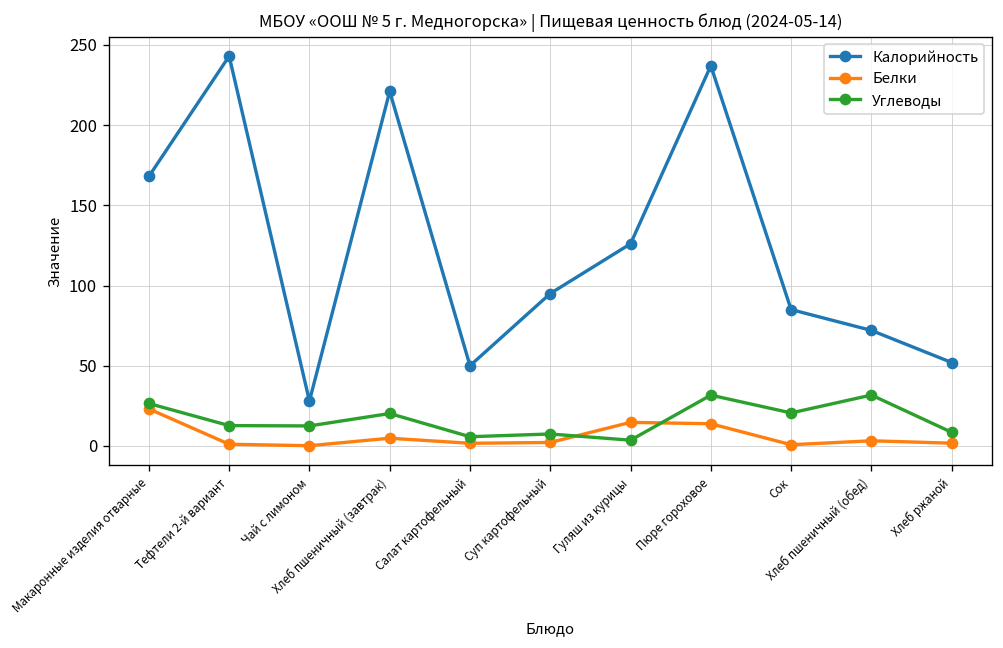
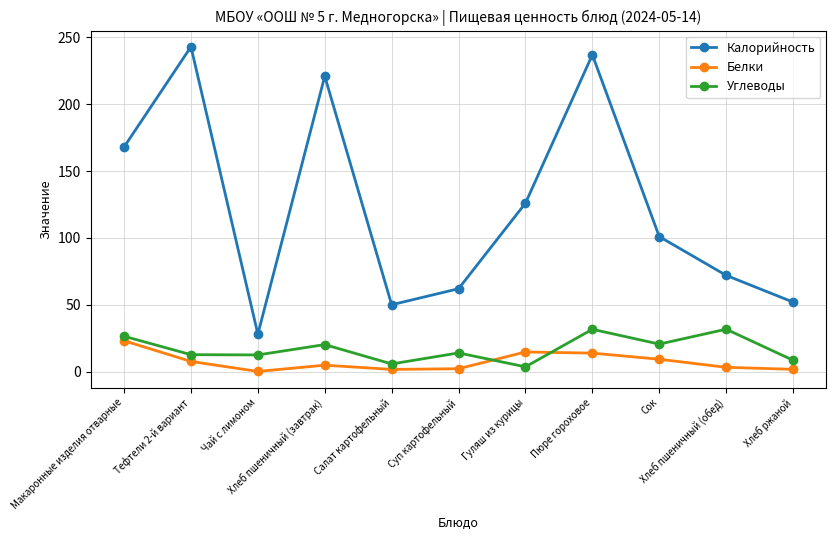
Белки, Тефтели 2-й вариант: 1 -> 8
Калорийность, Суп картофельный: 95 -> 62
Углеводы, Суп картофельный: 7 -> 14
Калорийность, Сок: 85 -> 101
Белки, Сок: 1 -> 9
